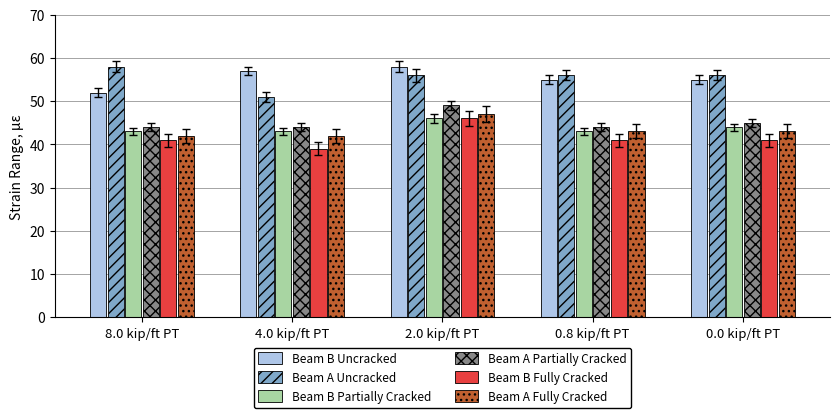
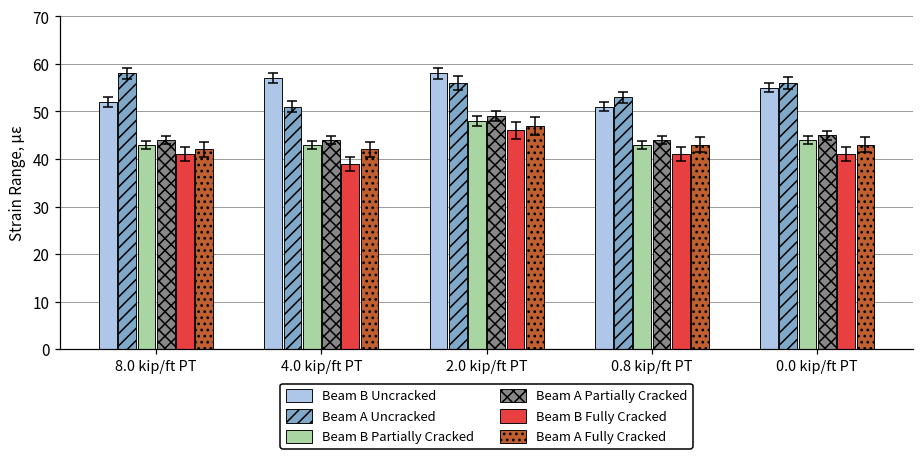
Beam B Partially Cracked, 2.0 kip/ft PT: 46 -> 48
Beam B Uncracked, 0.8 kip/ft PT: 55 -> 51
Beam A Uncracked, 0.8 kip/ft PT: 56 -> 53
